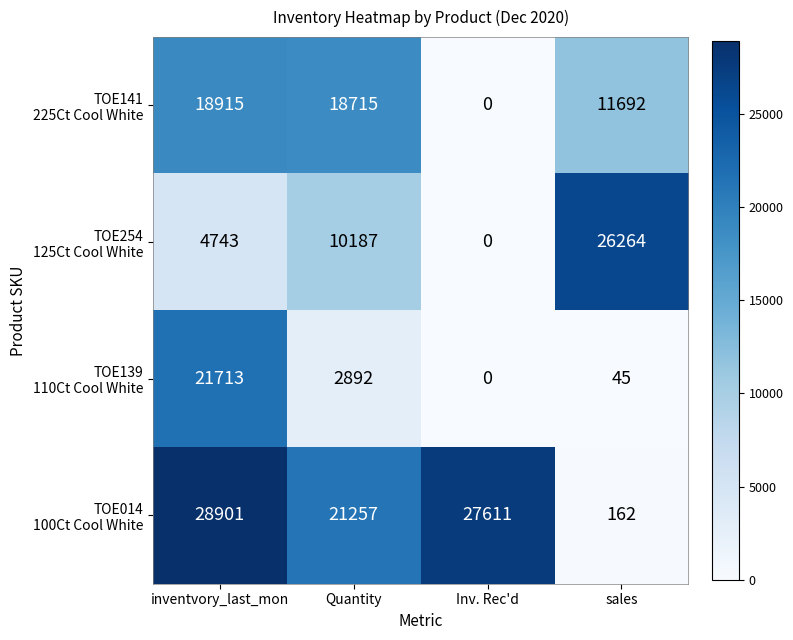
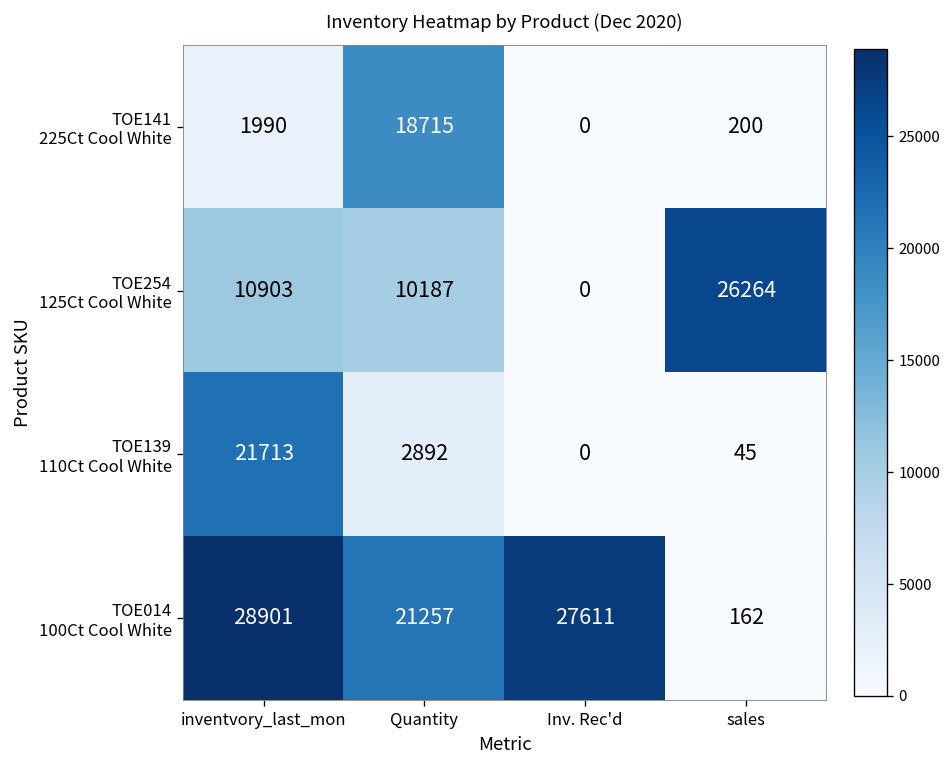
TOE141 225Ct Cool White, inventvory_last_mon: 18915 -> 1990
TOE141 225Ct Cool White, sales: 11692 -> 200
TOE254 125Ct Cool White, inventvory_last_mon: 4743 -> 10903
